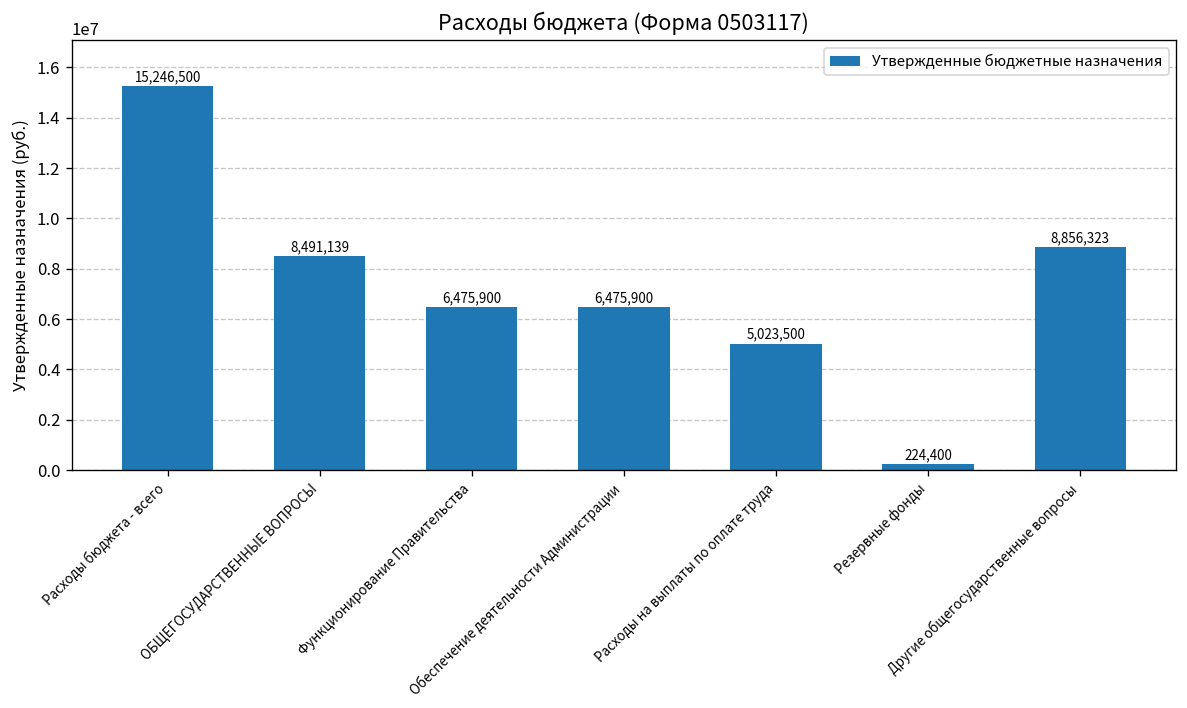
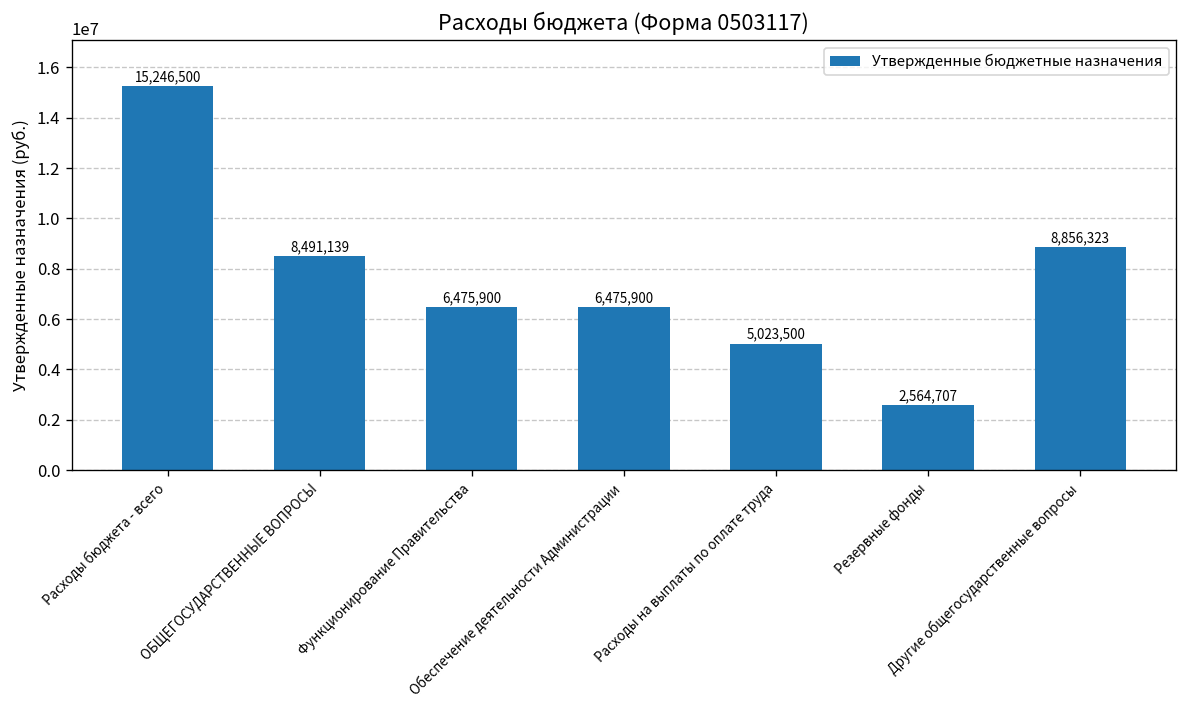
Резервные фонды: 224,400 -> 2,564,707
